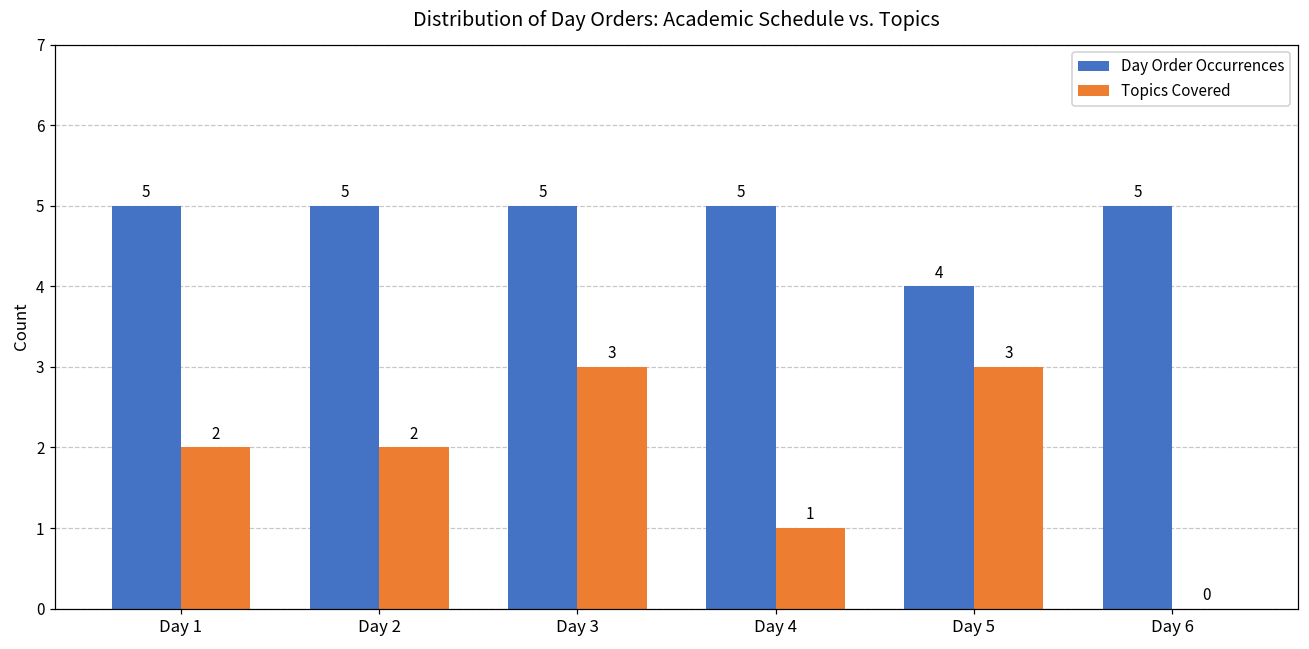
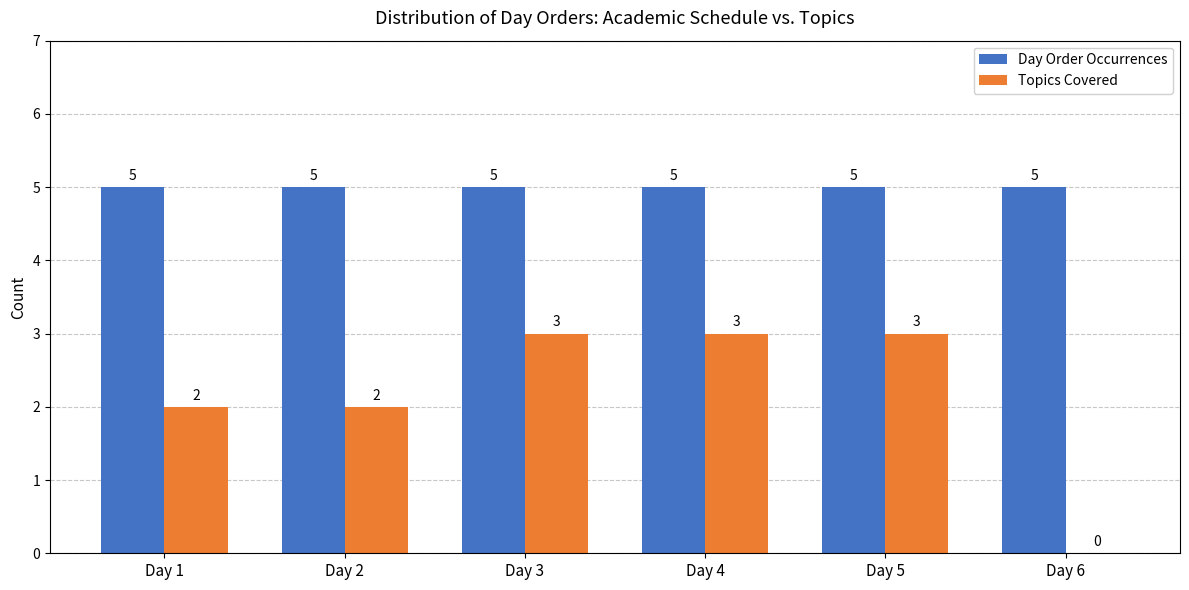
Topics Covered, Day 4: 1 -> 3
Day Order Occurrences, Day 5: 4 -> 5
